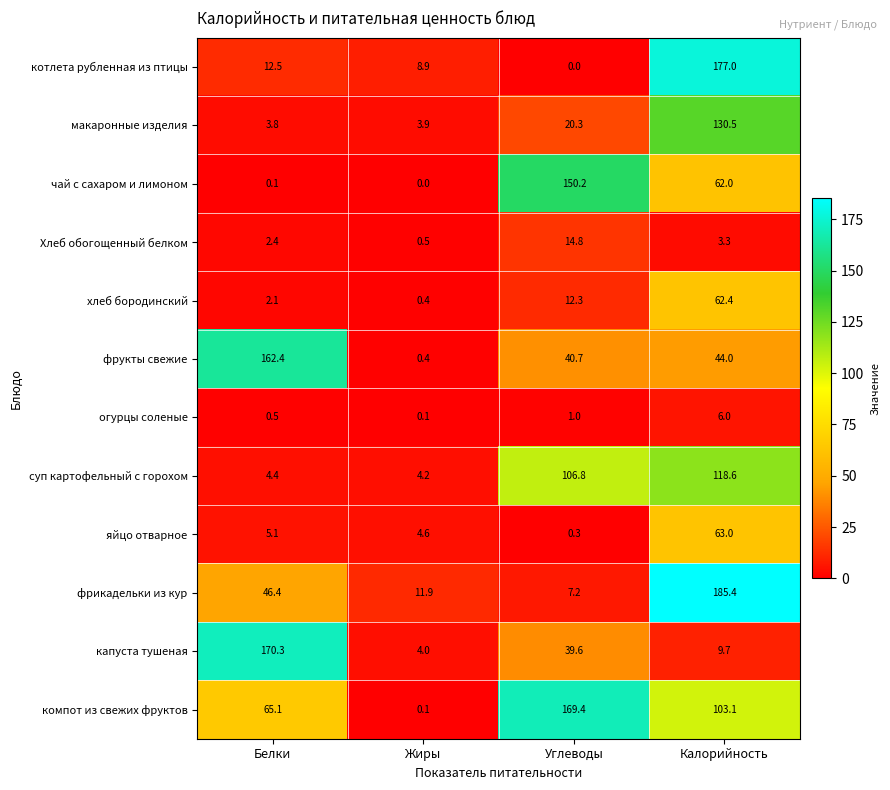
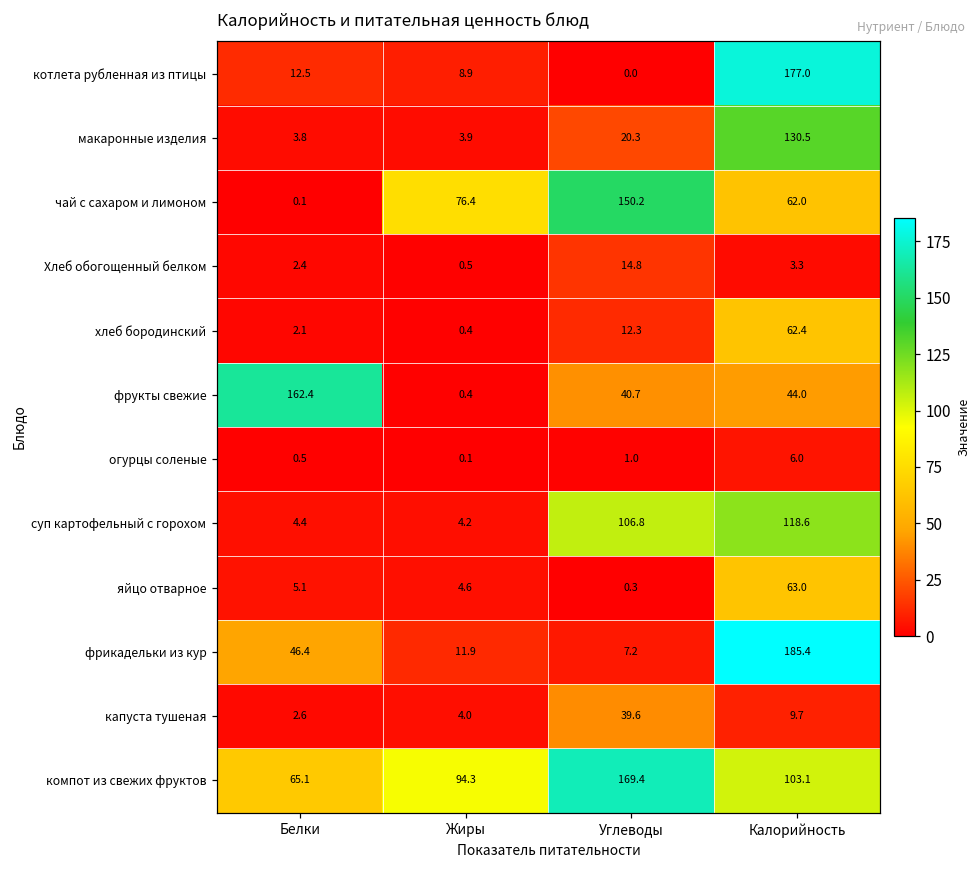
чай с сахаром и лимоном, Жиры: 0.0 -> 76.4
капуста тушеная, Белки: 170.3 -> 2.6
компот из свежих фруктов, Жиры: 0.1 -> 94.3
